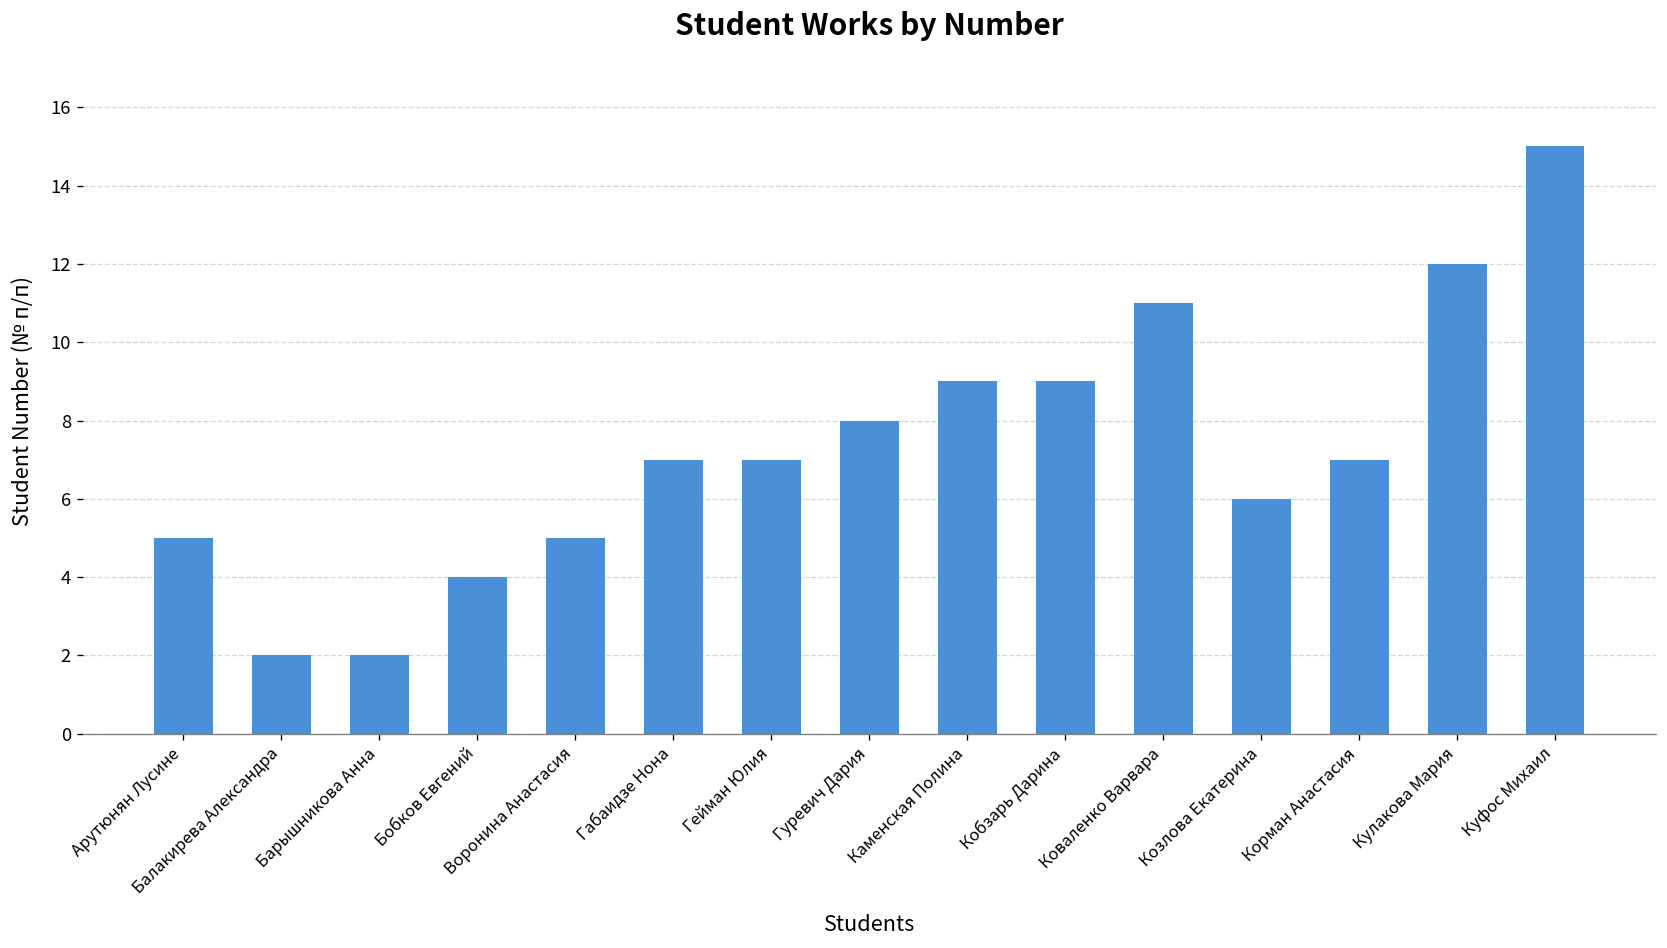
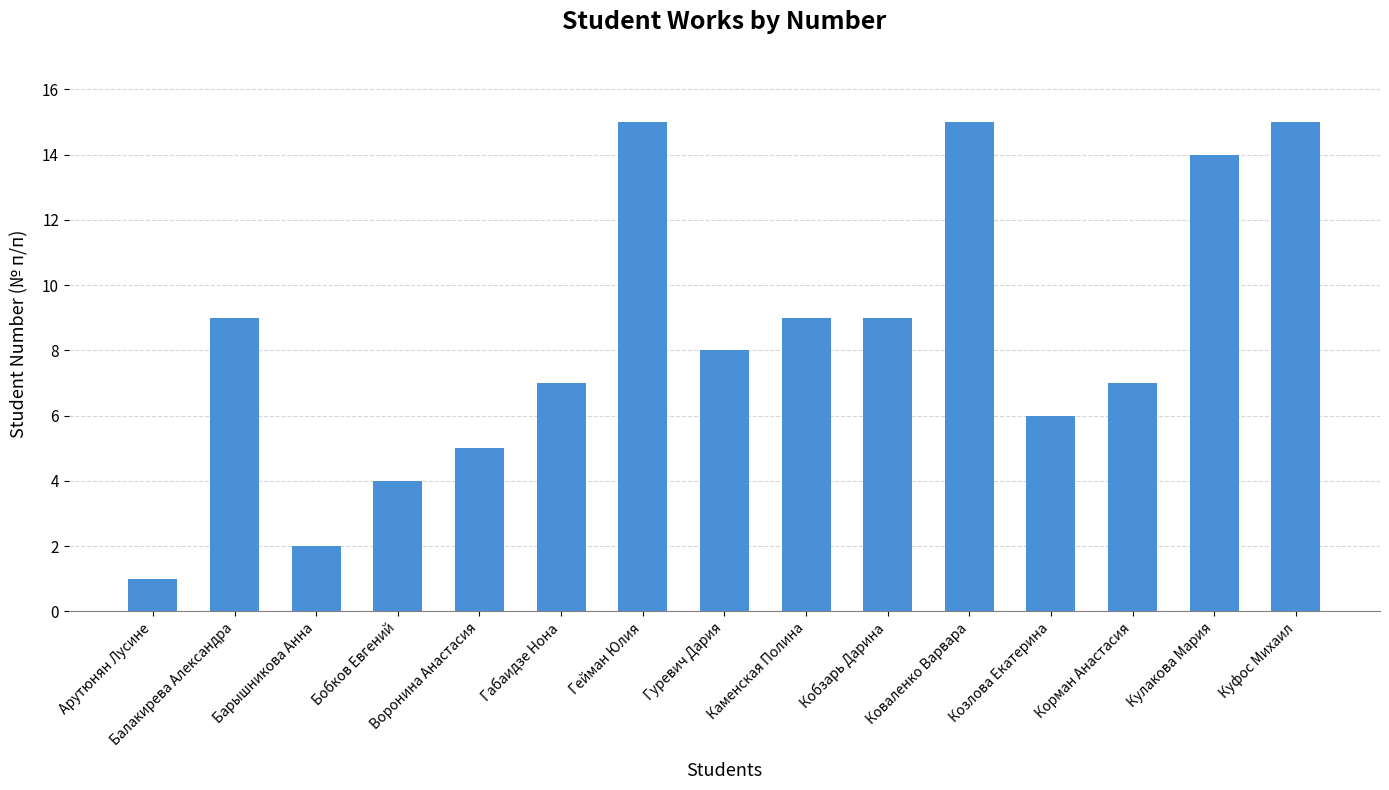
Арутюнян Лусине: 5 -> 1
Балакирева Александра: 2 -> 9
Гейман Юлия: 7 -> 15
Коваленко Варвара: 11 -> 15
Кулакова Мария: 12 -> 14
